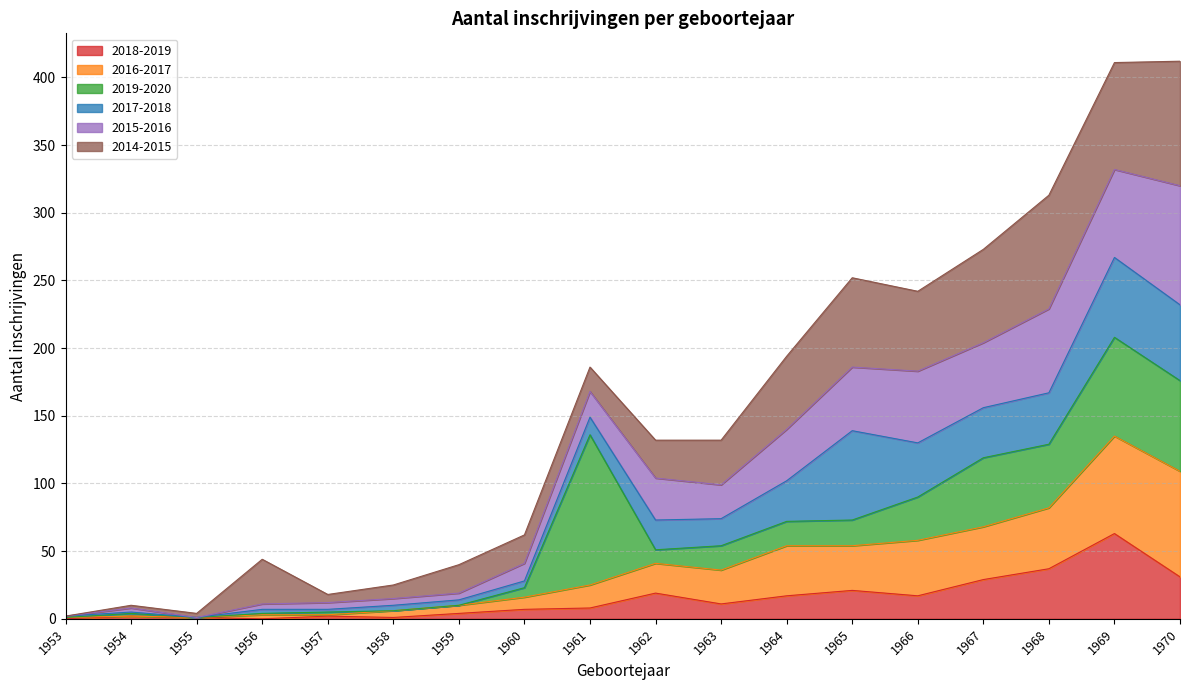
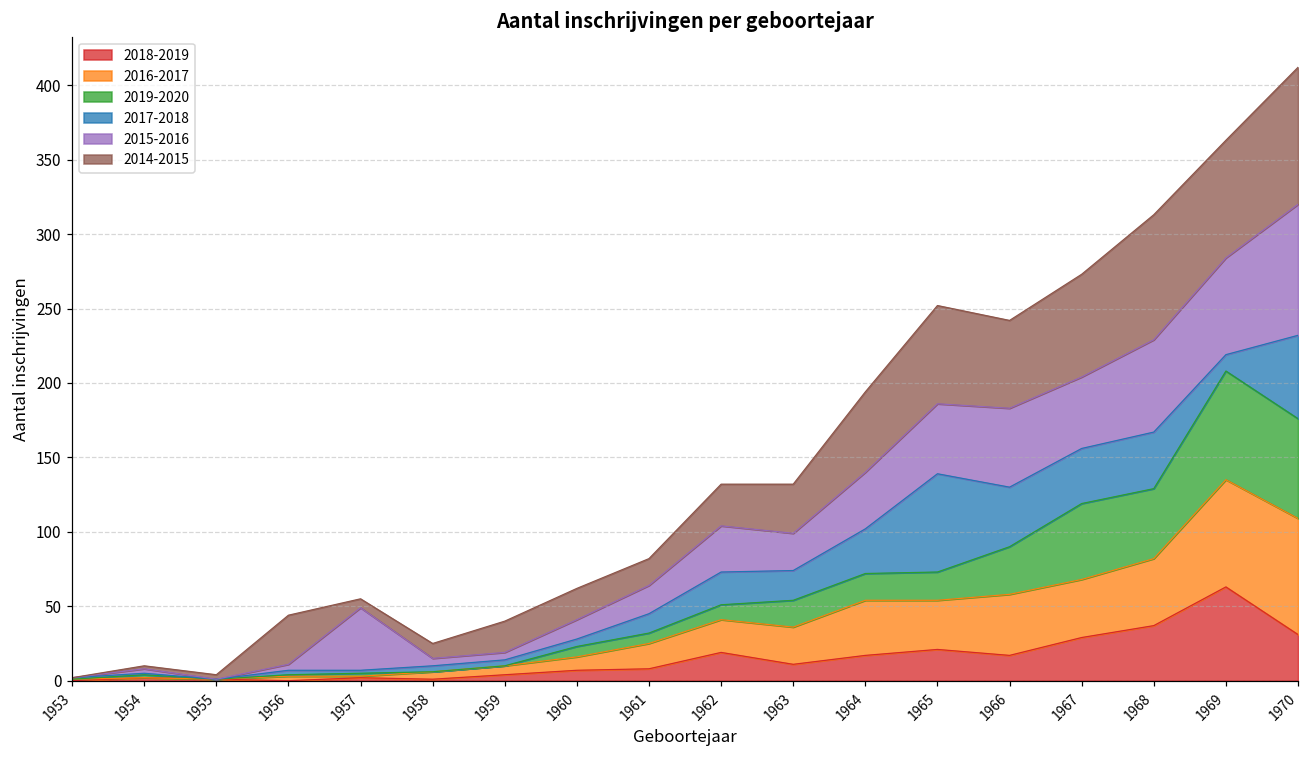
2015-2016, 1957: 5 -> 42
2019-2020, 1961: 111 -> 7
2017-2018, 1969: 59 -> 11
